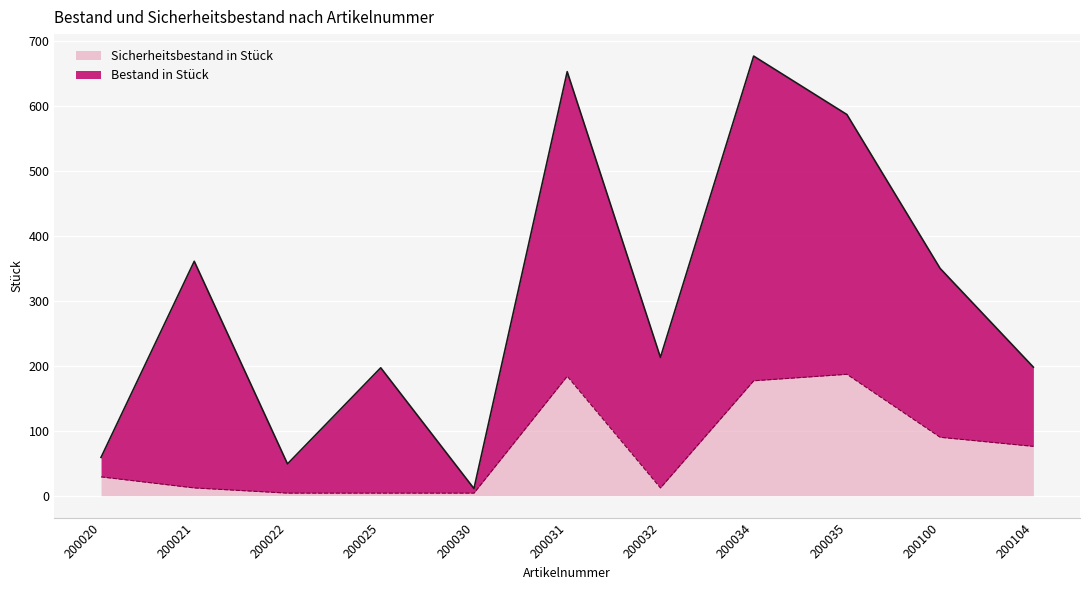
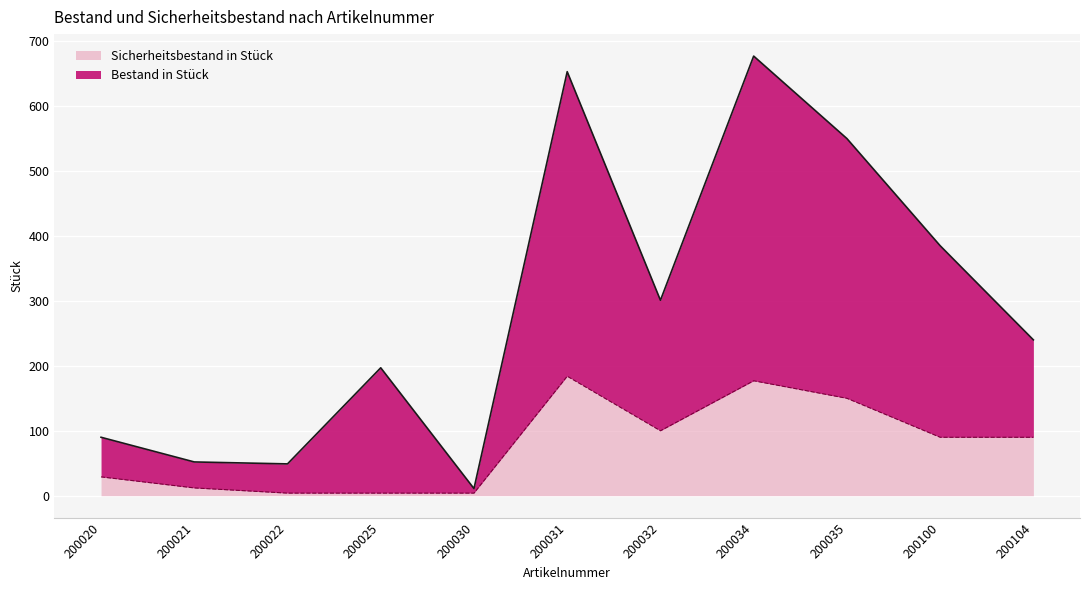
Bestand in Stück, 200020: 30 -> 60
Bestand in Stück, 200021: 350 -> 40
Sicherheitsbestand in Stück, 200032: 10 -> 100
Sicherheitsbestand in Stück, 200035: 190 -> 150
Bestand in Stück, 200100: 260 -> 300
Sicherheitsbestand in Stück, 200104: 80 -> 90
Bestand in Stück, 200104: 120 -> 150
